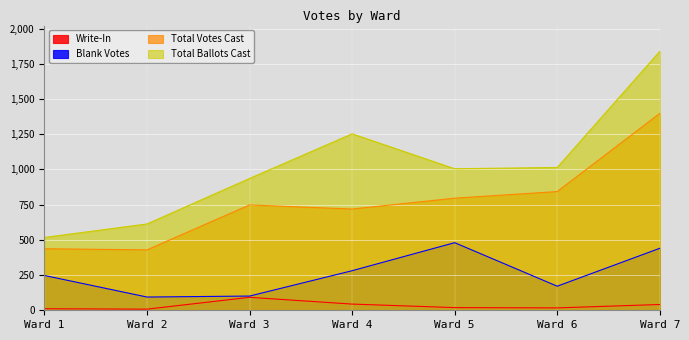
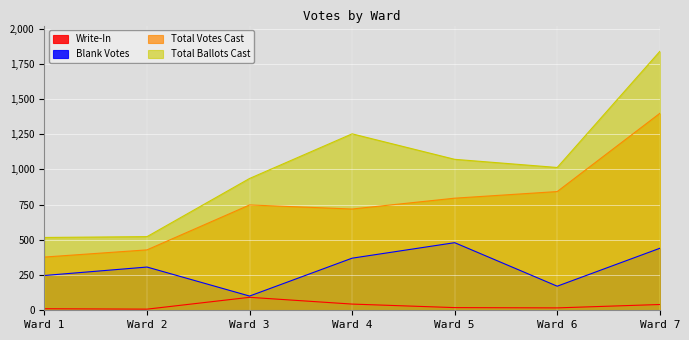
Total Votes Cast, Ward 1: 440 -> 380
Blank Votes, Ward 2: 90 -> 310
Total Ballots Cast, Ward 2: 610 -> 520
Blank Votes, Ward 4: 280 -> 370
Total Ballots Cast, Ward 5: 1,010 -> 1,070
